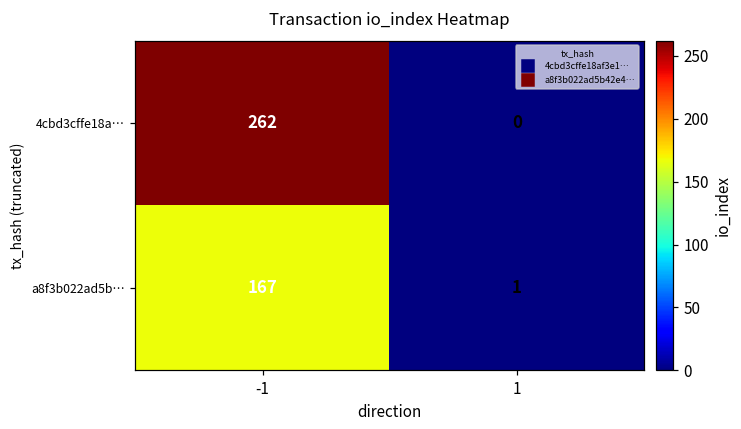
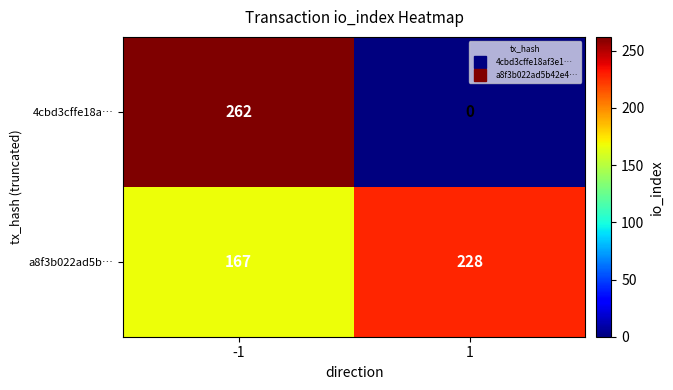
a8f3b022ad5b…, 1: 1 -> 228
